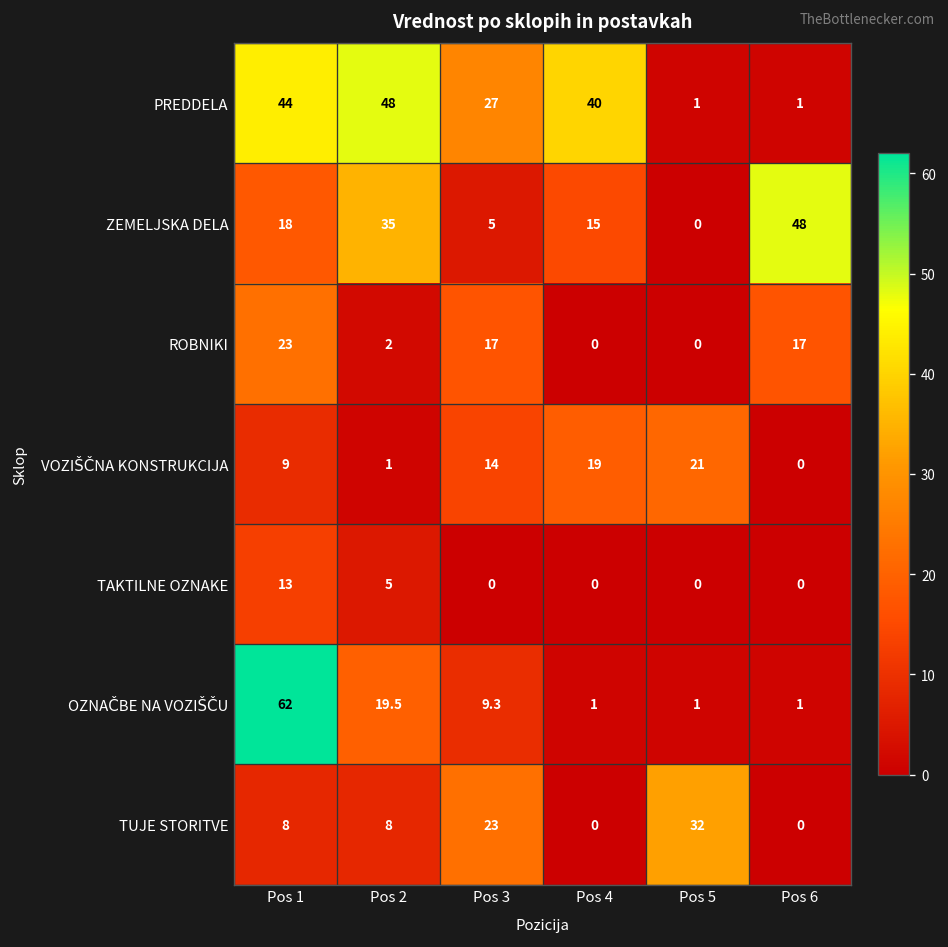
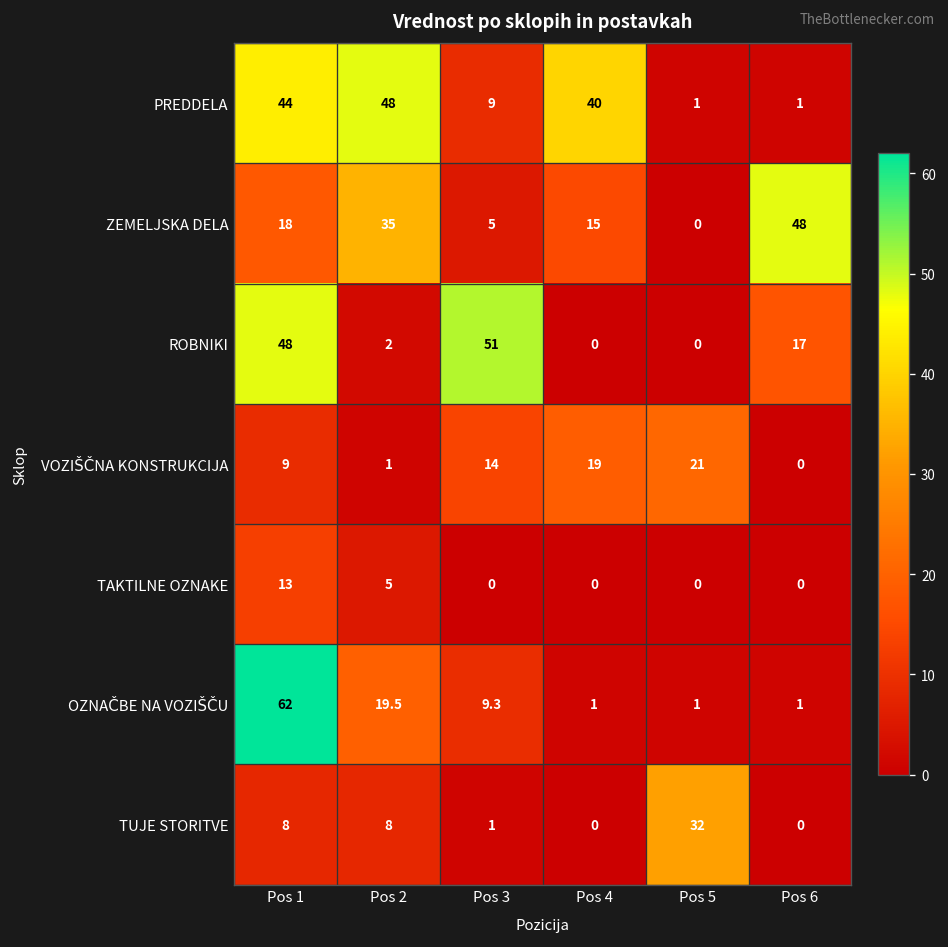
PREDDELA, Pos 3: 27 -> 9
ROBNIKI, Pos 1: 23 -> 48
ROBNIKI, Pos 3: 17 -> 51
TUJE STORITVE, Pos 3: 23 -> 1
